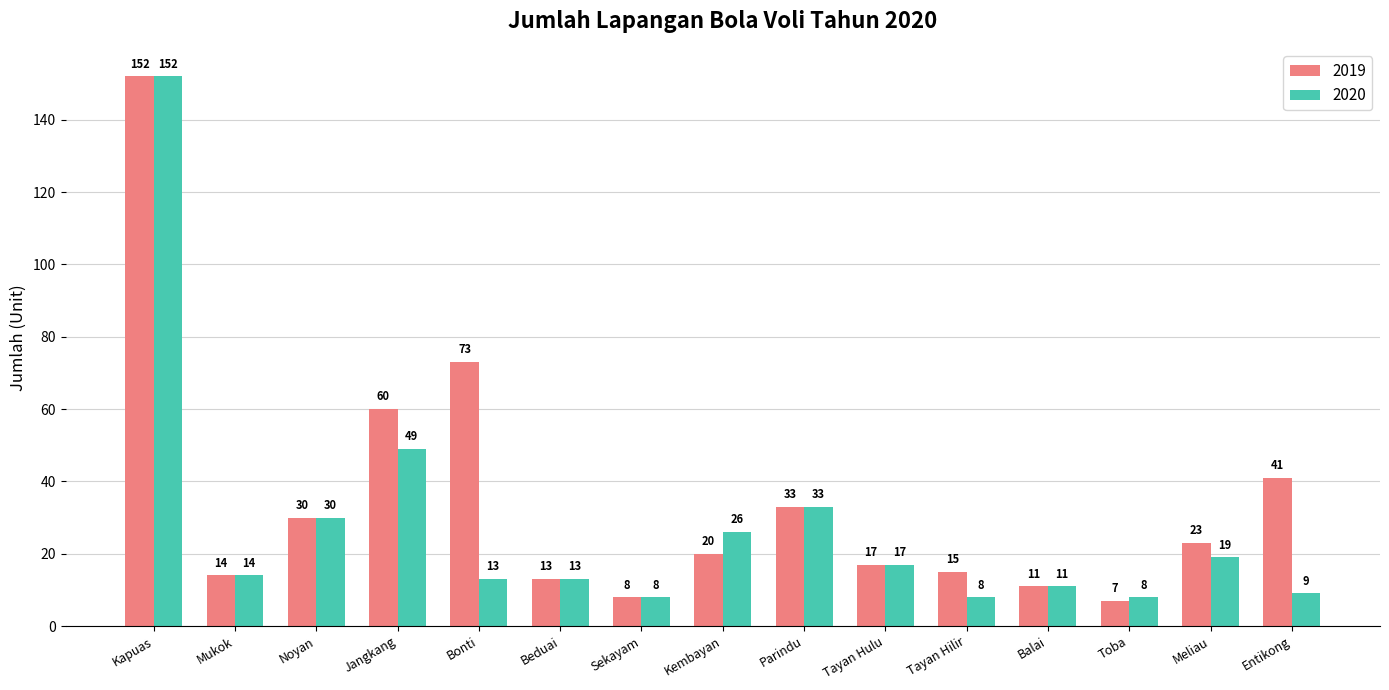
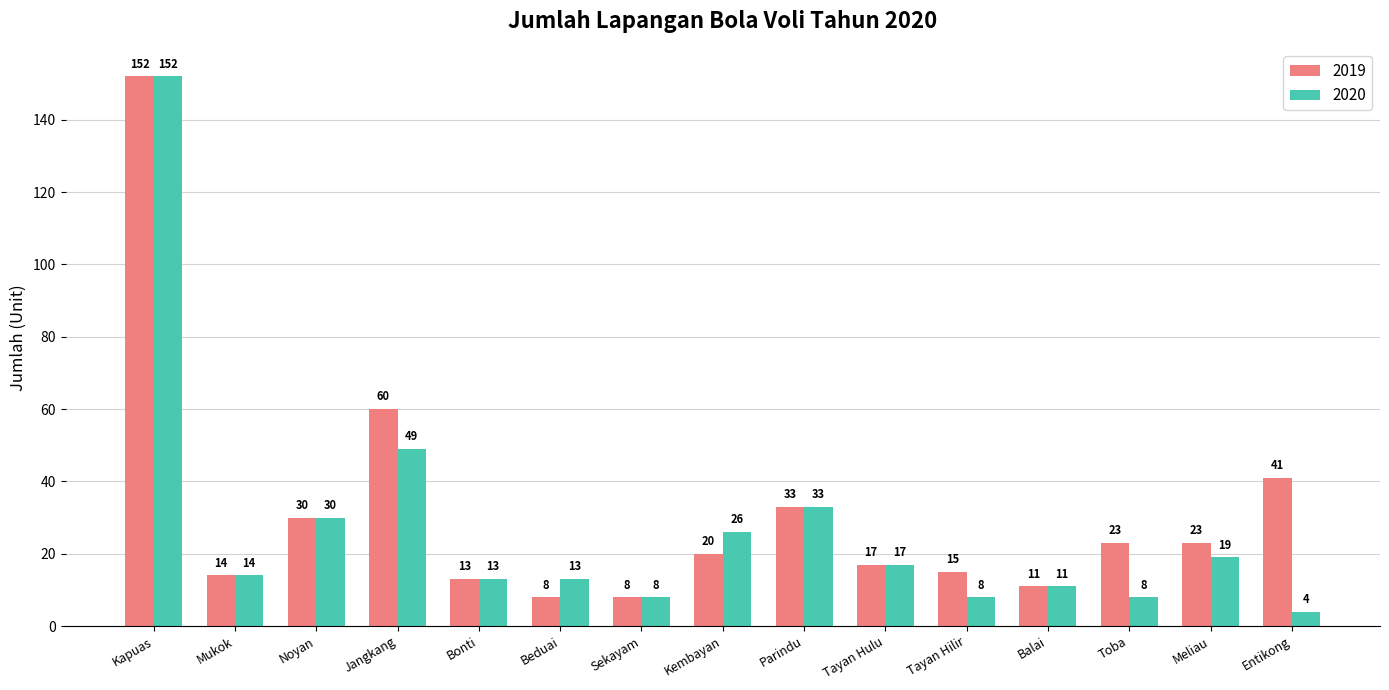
2019, Bonti: 73 -> 13
2019, Beduai: 13 -> 8
2019, Toba: 7 -> 23
2020, Entikong: 9 -> 4
